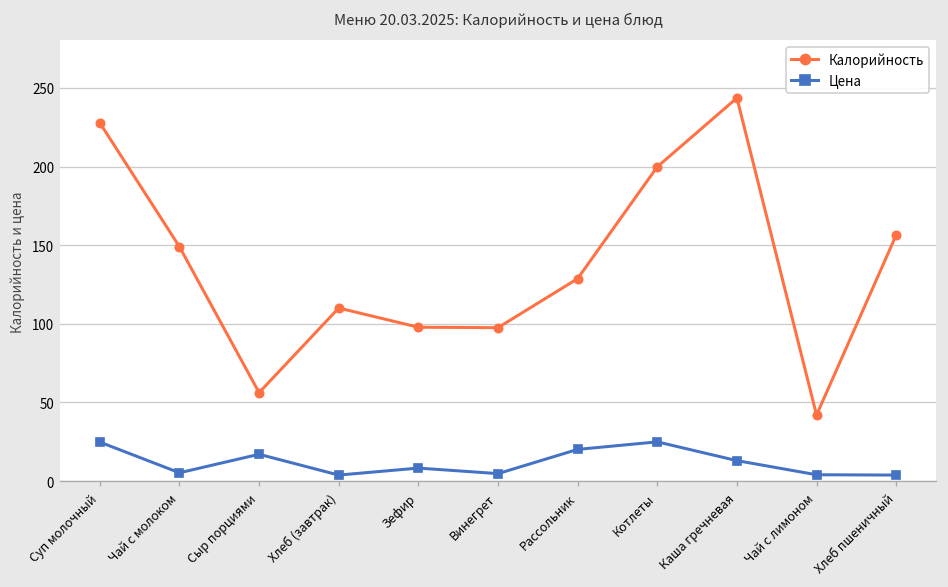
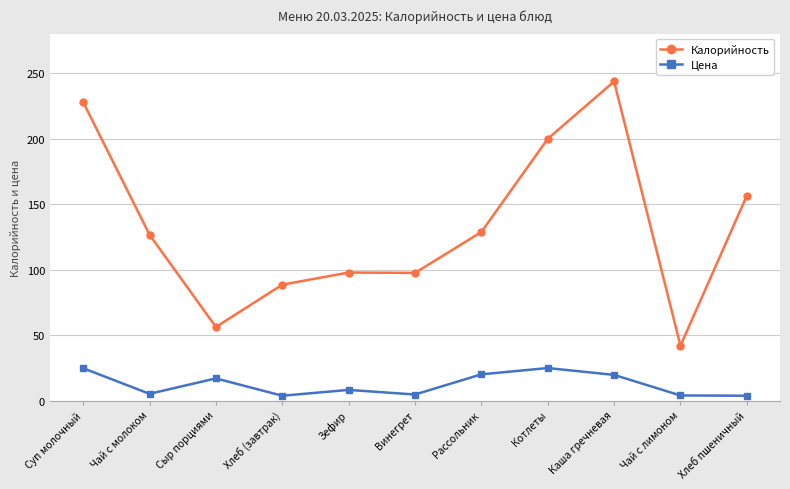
Калорийность, Чай с молоком: 149 -> 127
Калорийность, Хлеб (завтрак): 110 -> 89
Цена, Каша гречневая: 13 -> 20
